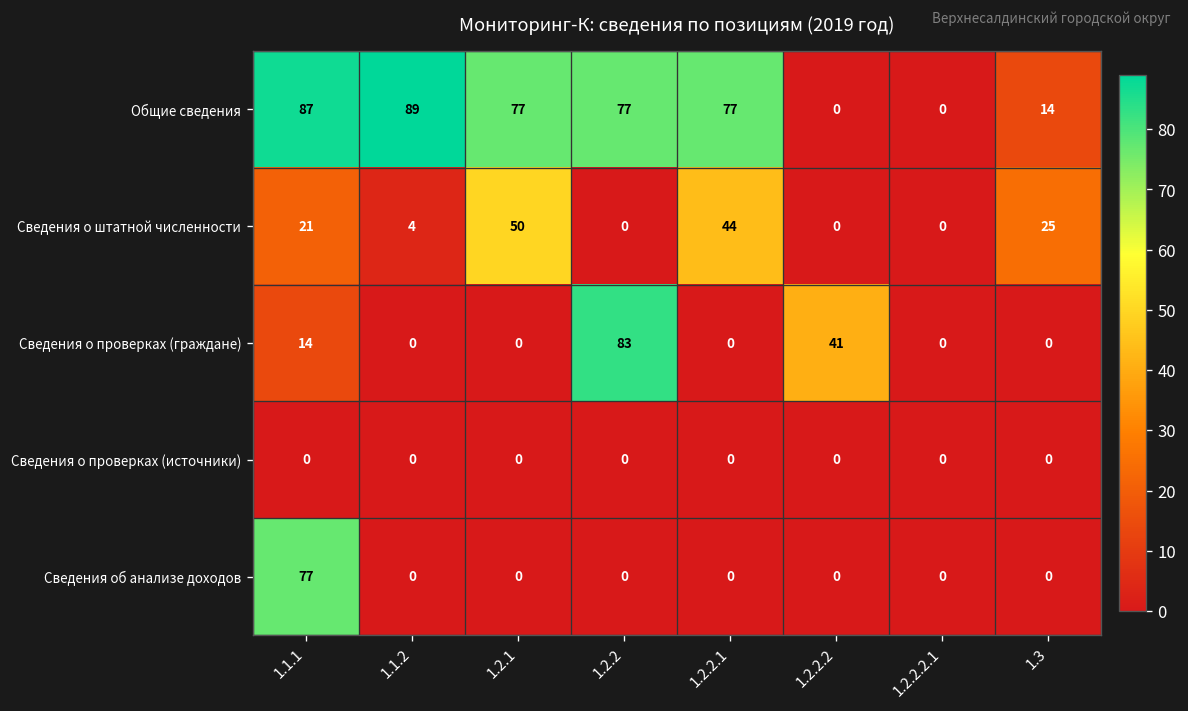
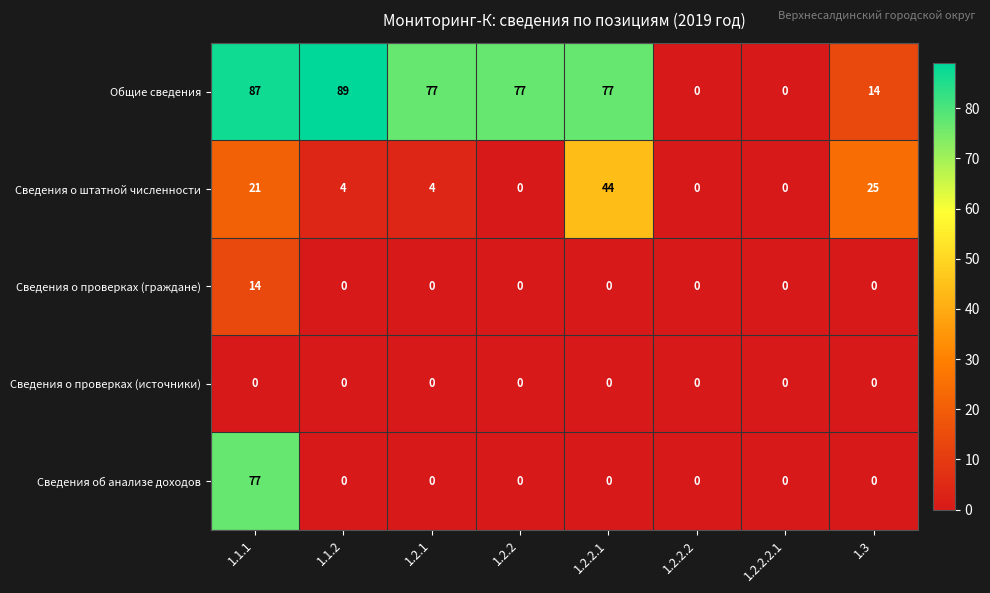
Сведения о штатной численности, 1.2.1: 50 -> 4
Сведения о проверках (граждане), 1.2.2: 83 -> 0
Сведения о проверках (граждане), 1.2.2.2: 41 -> 0
